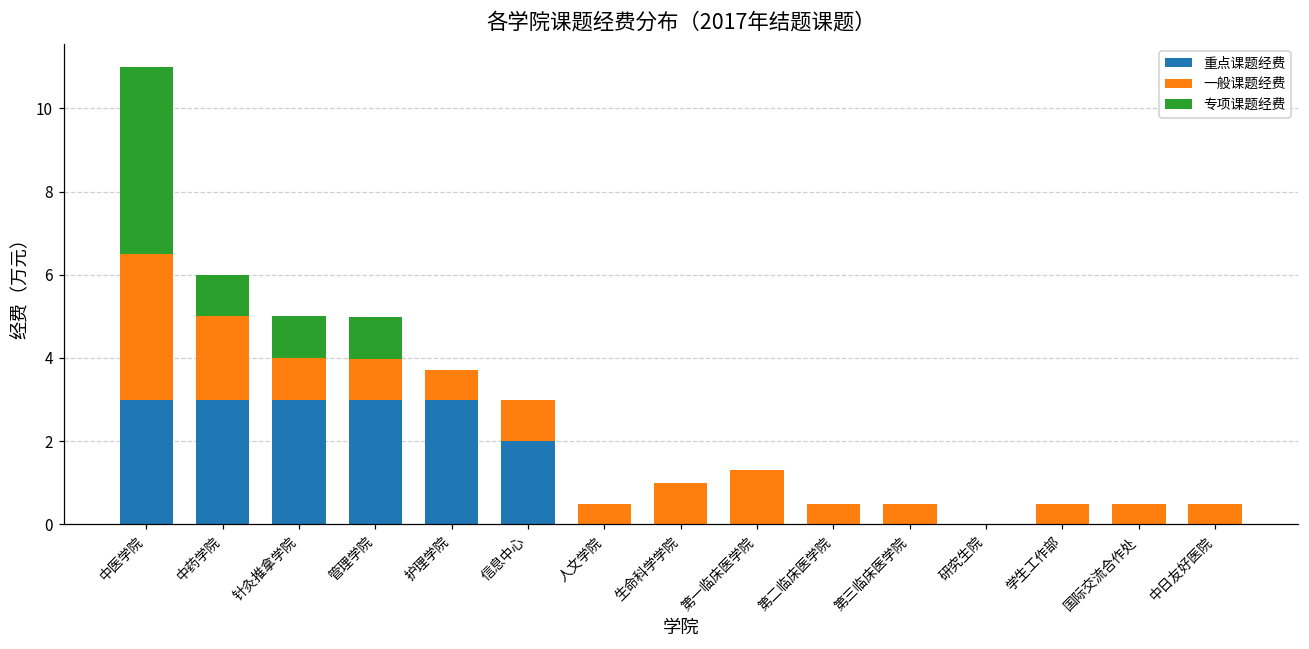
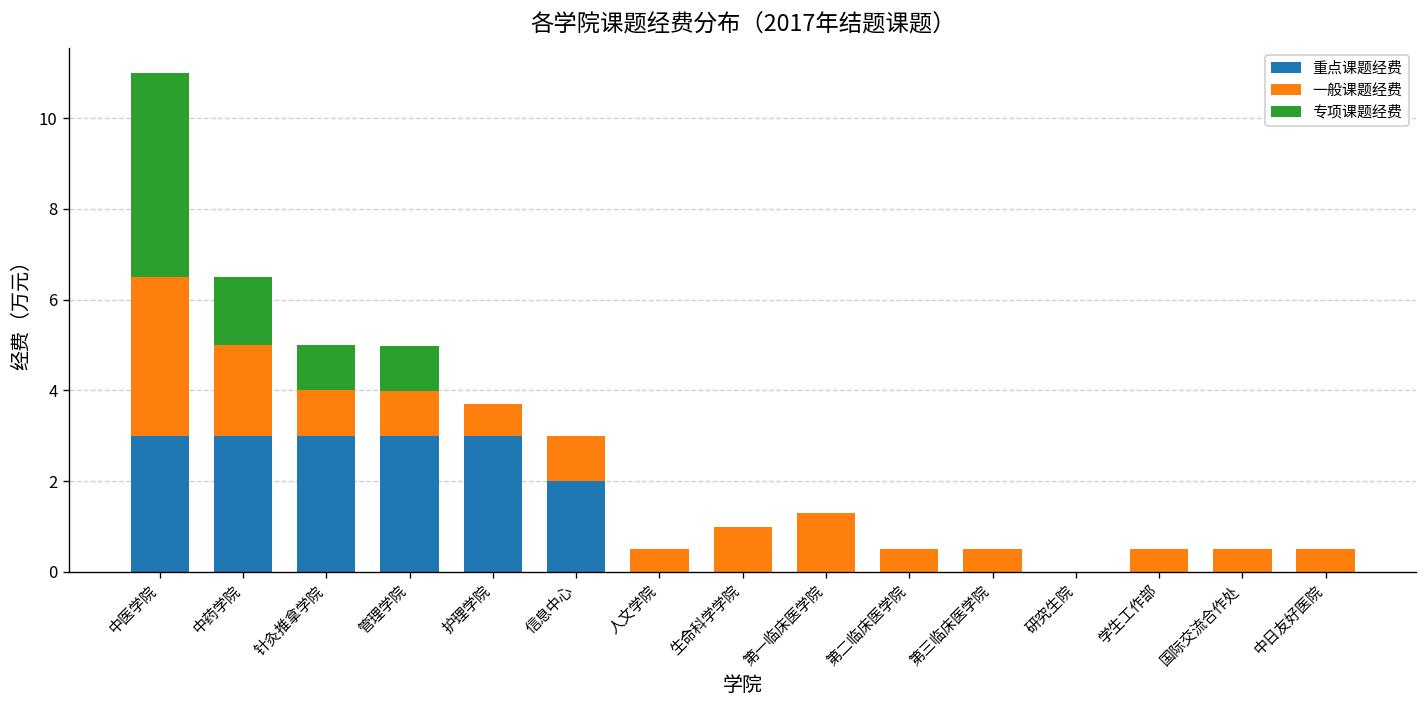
专项课题经费, 中药学院: 1.0 -> 1.5
